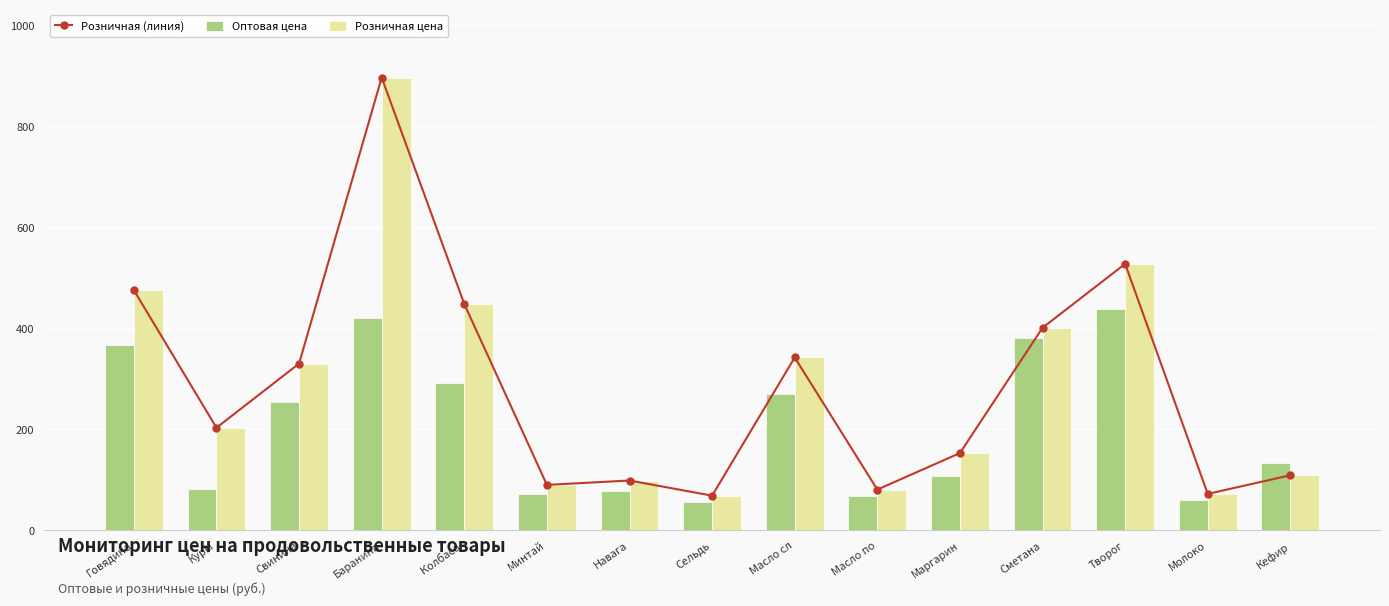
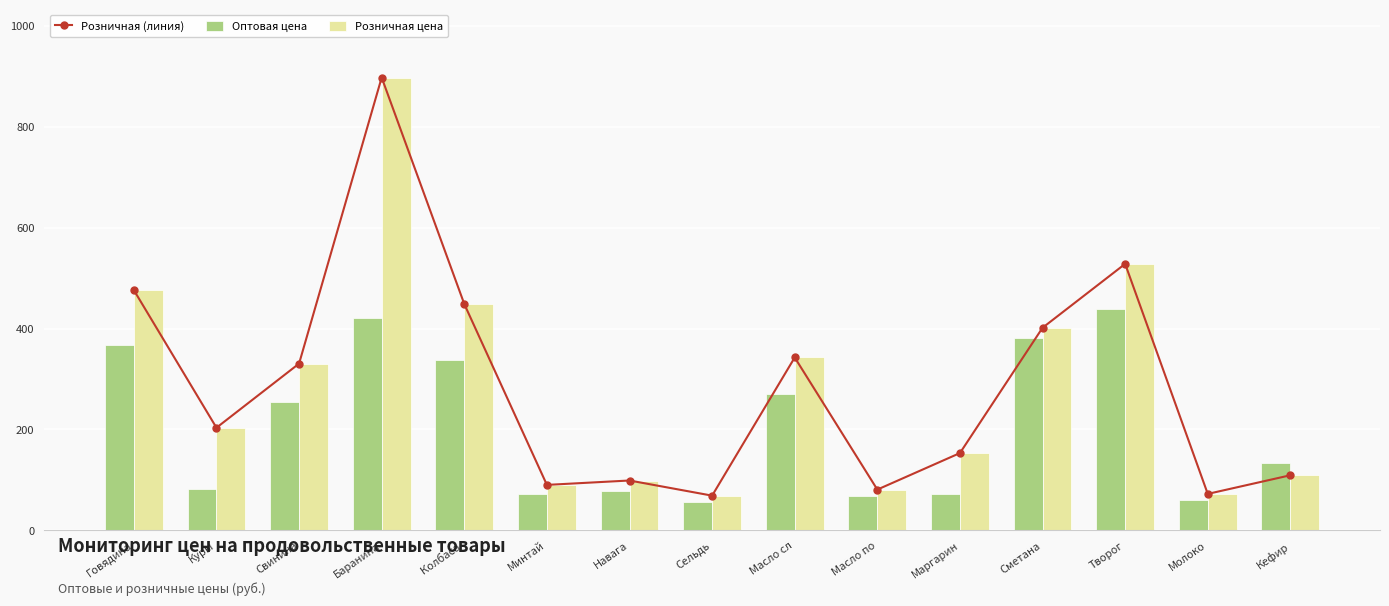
Оптовая цена, Колбаса: 290 -> 340
Оптовая цена, Маргарин: 110 -> 70
